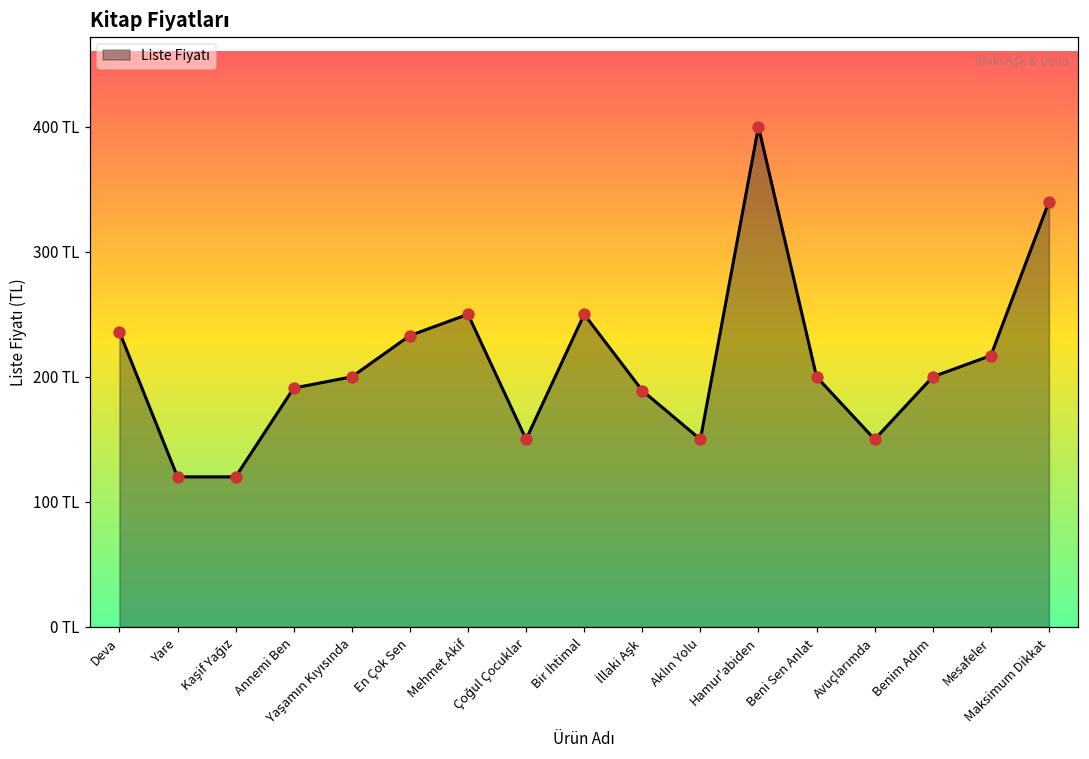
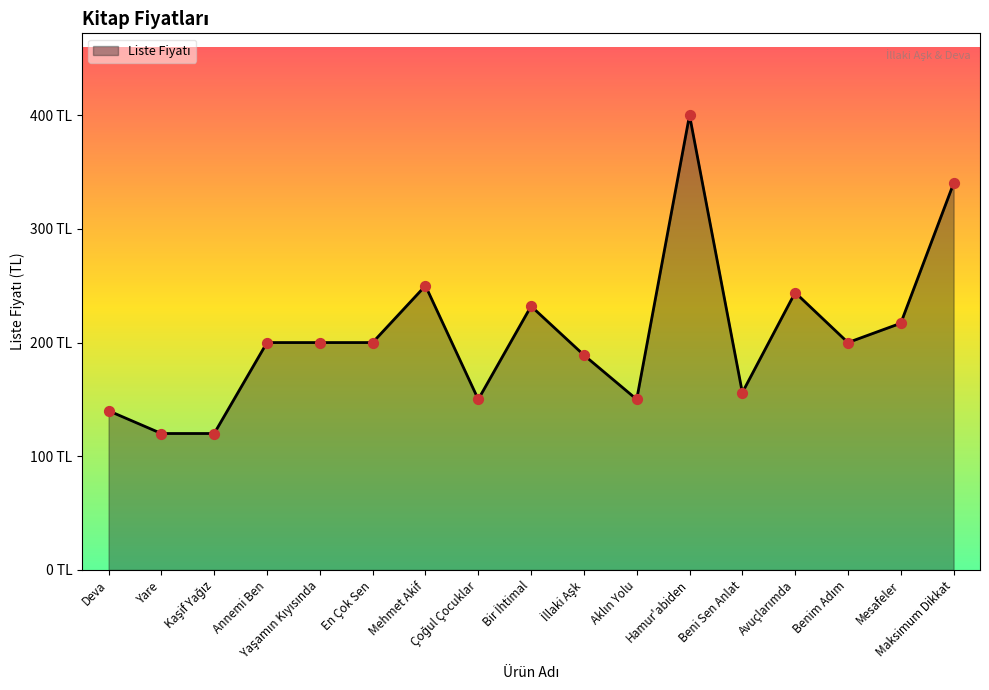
Deva: 236 TL -> 140 TL
Annemi Ben: 191 TL -> 200 TL
En Çok Sen: 233 TL -> 200 TL
Bir İhtimal: 250 TL -> 232 TL
Beni Sen Anlat: 200 TL -> 156 TL
Avuçlarımda: 150 TL -> 244 TL
